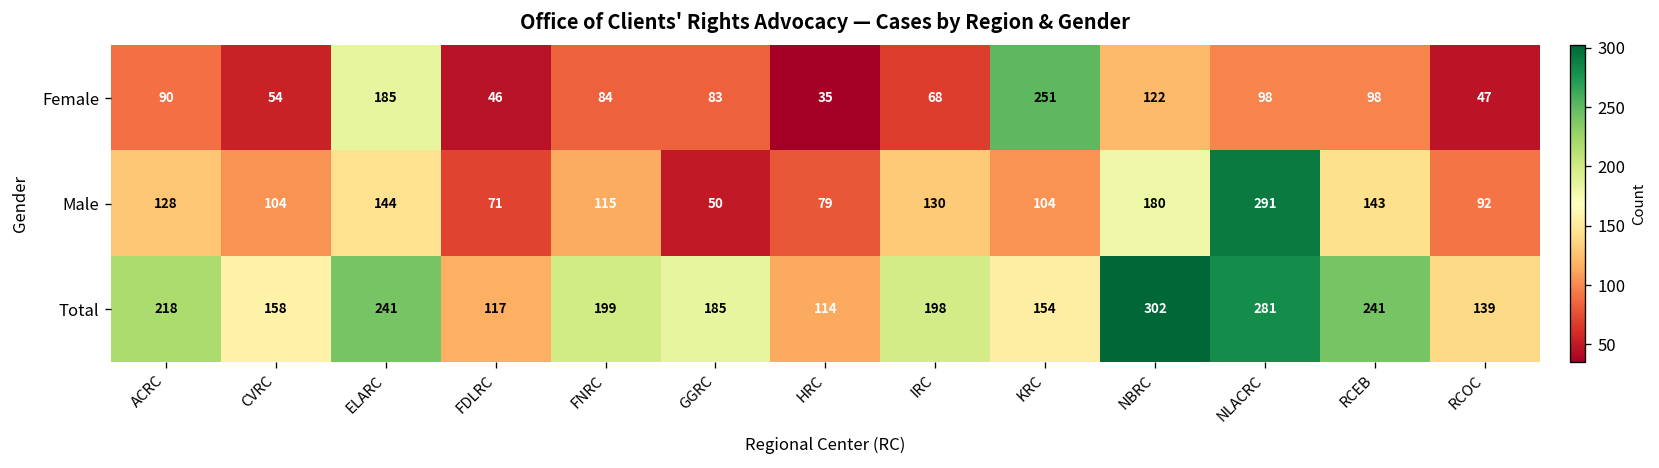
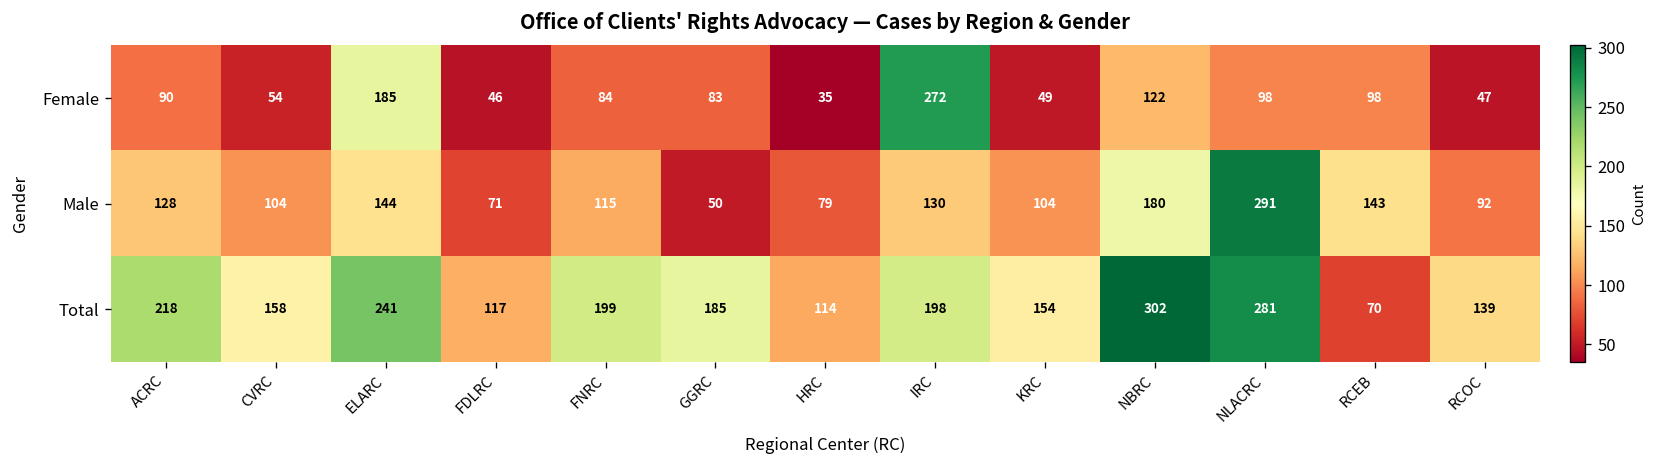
Female, IRC: 68 -> 272
Female, KRC: 251 -> 49
Total, RCEB: 241 -> 70
